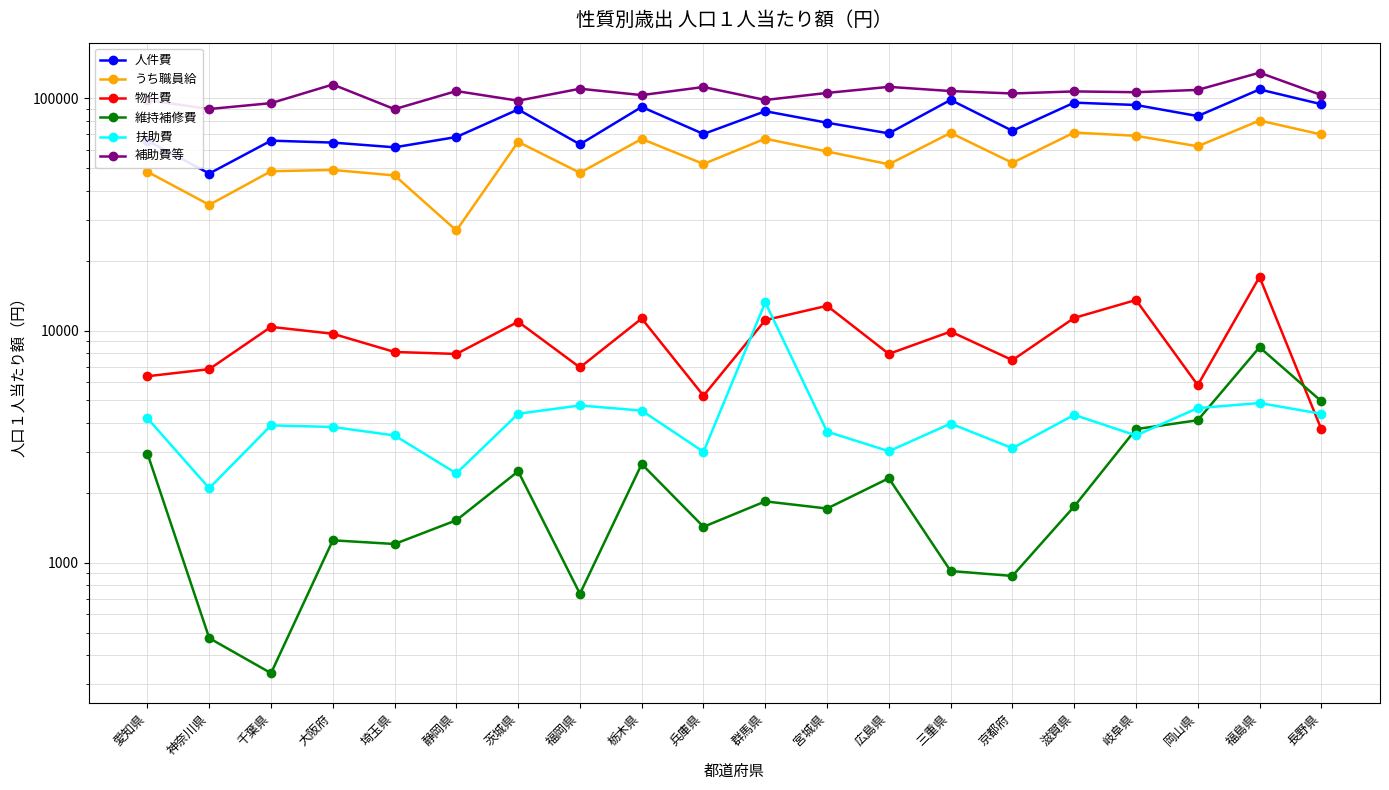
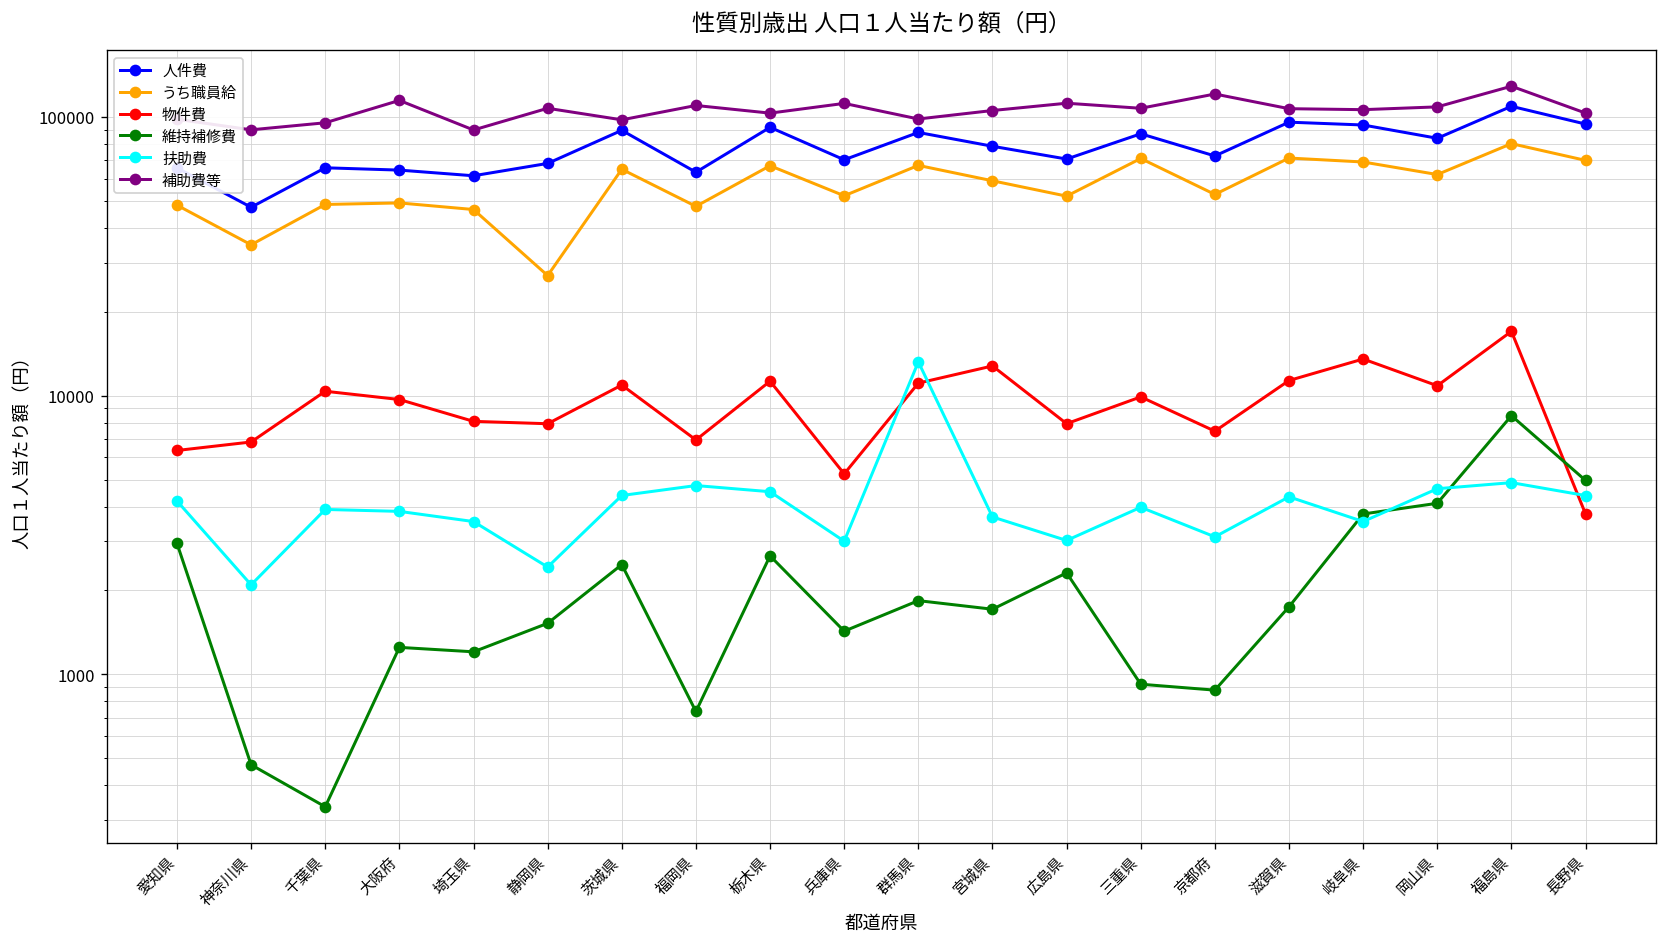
人件費, 三重県: 98000 -> 87000
補助費等, 京都府: 100000 -> 120000
物件費, 岡山県: 5800 -> 11000
